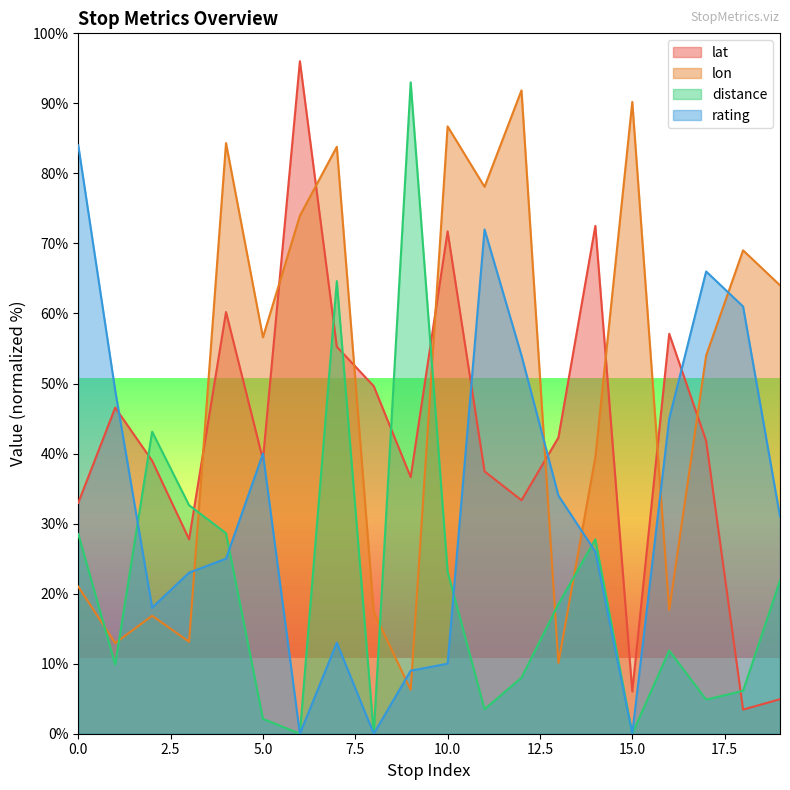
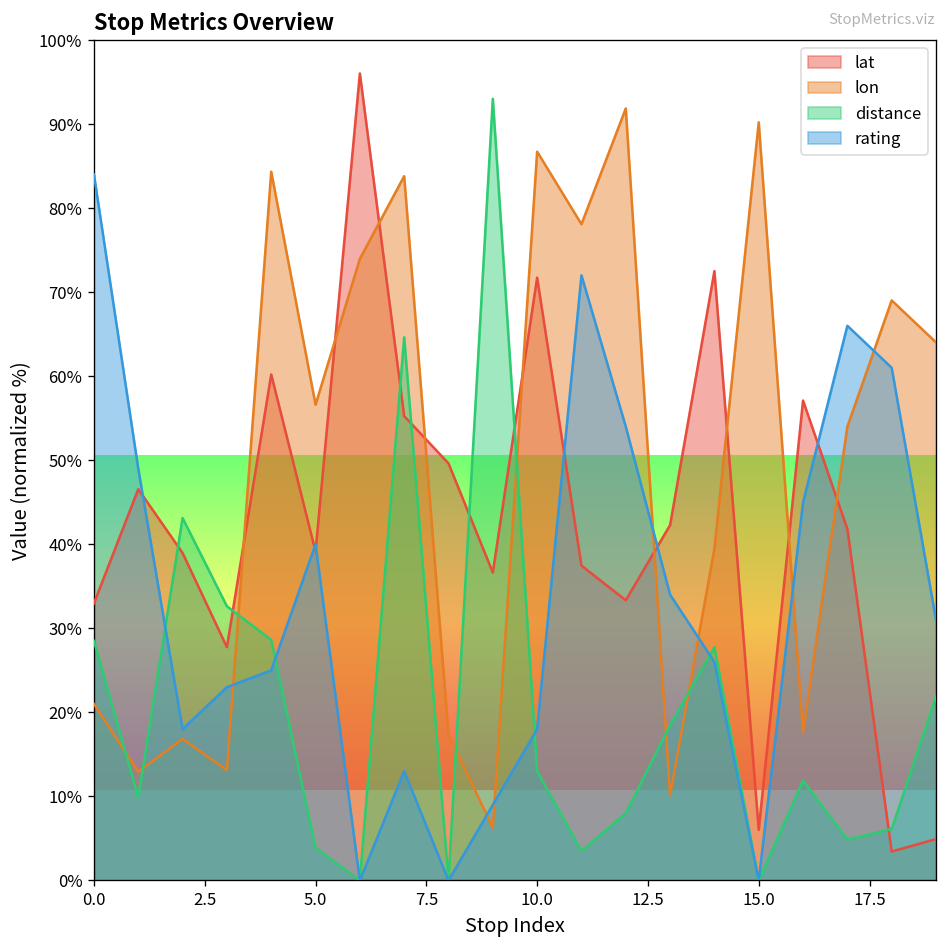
distance, 5.0: 2% -> 4%
distance, 10.0: 23% -> 13%
rating, 10.0: 10% -> 18%
